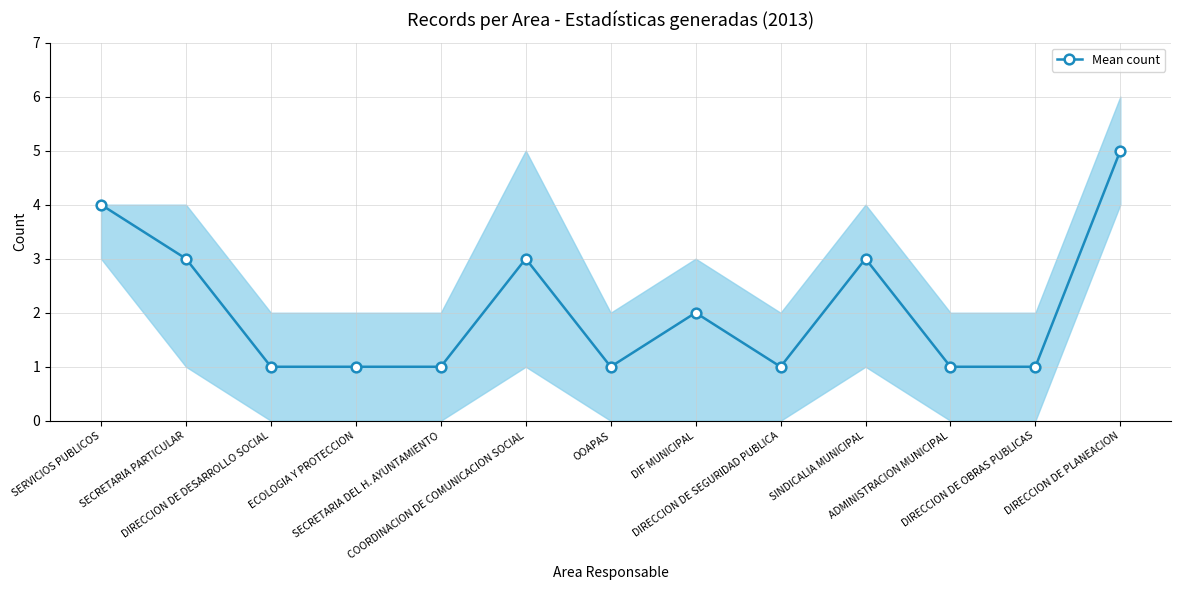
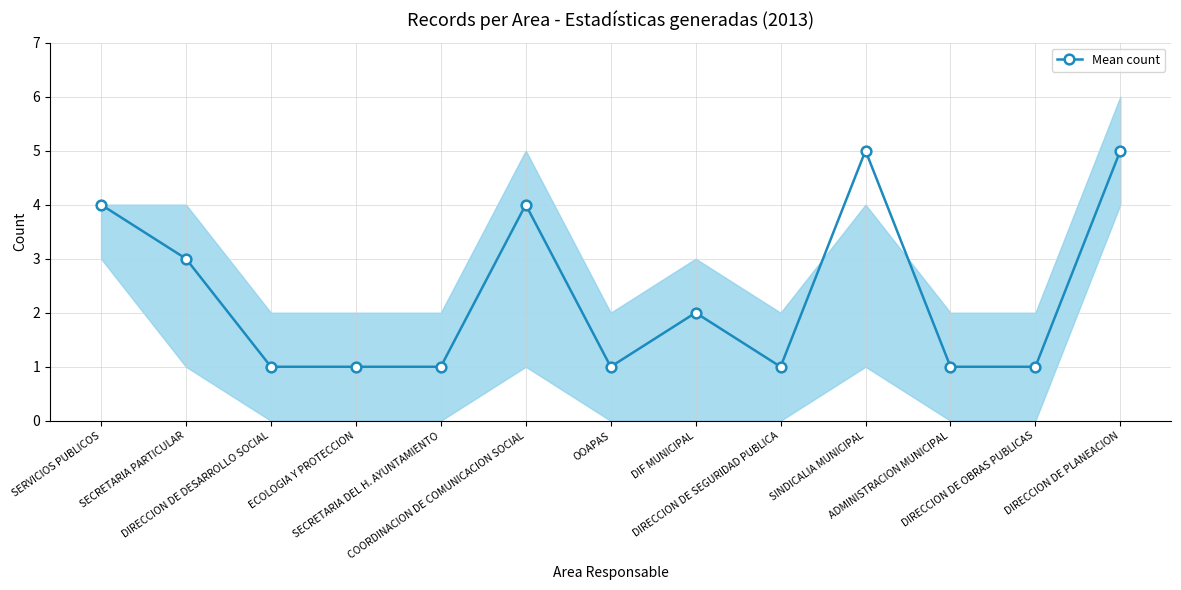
Mean count, COORDINACION DE COMUNICACION SOCIAL: 3 -> 4
Mean count, SINDICALIA MUNICIPAL: 3 -> 5
